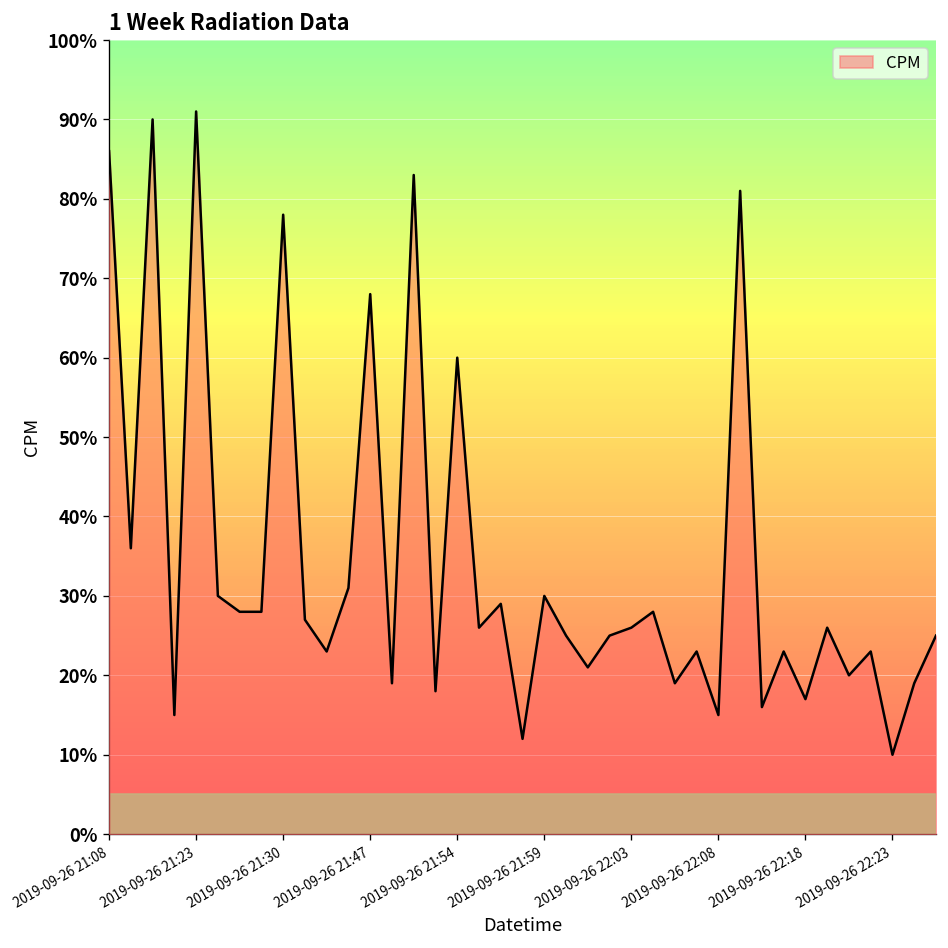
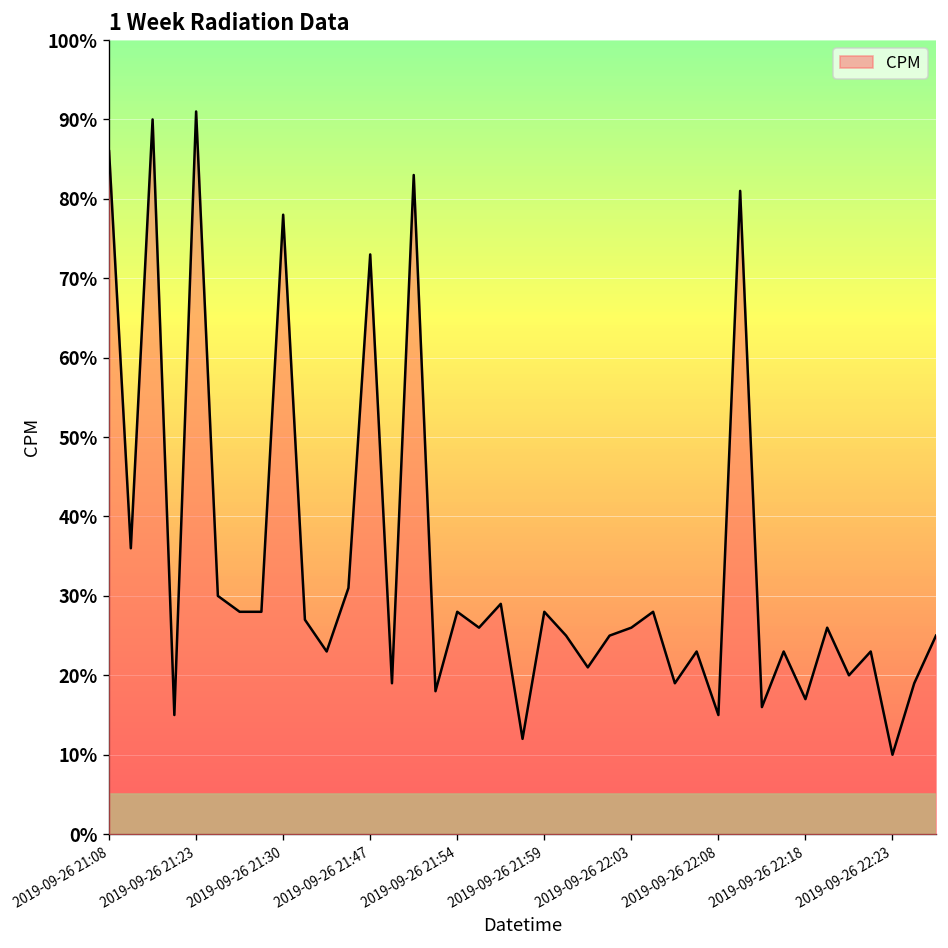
2019-09-26 21:47: 68% -> 73%
2019-09-26 21:54: 60% -> 28%
2019-09-26 21:59: 30% -> 28%
